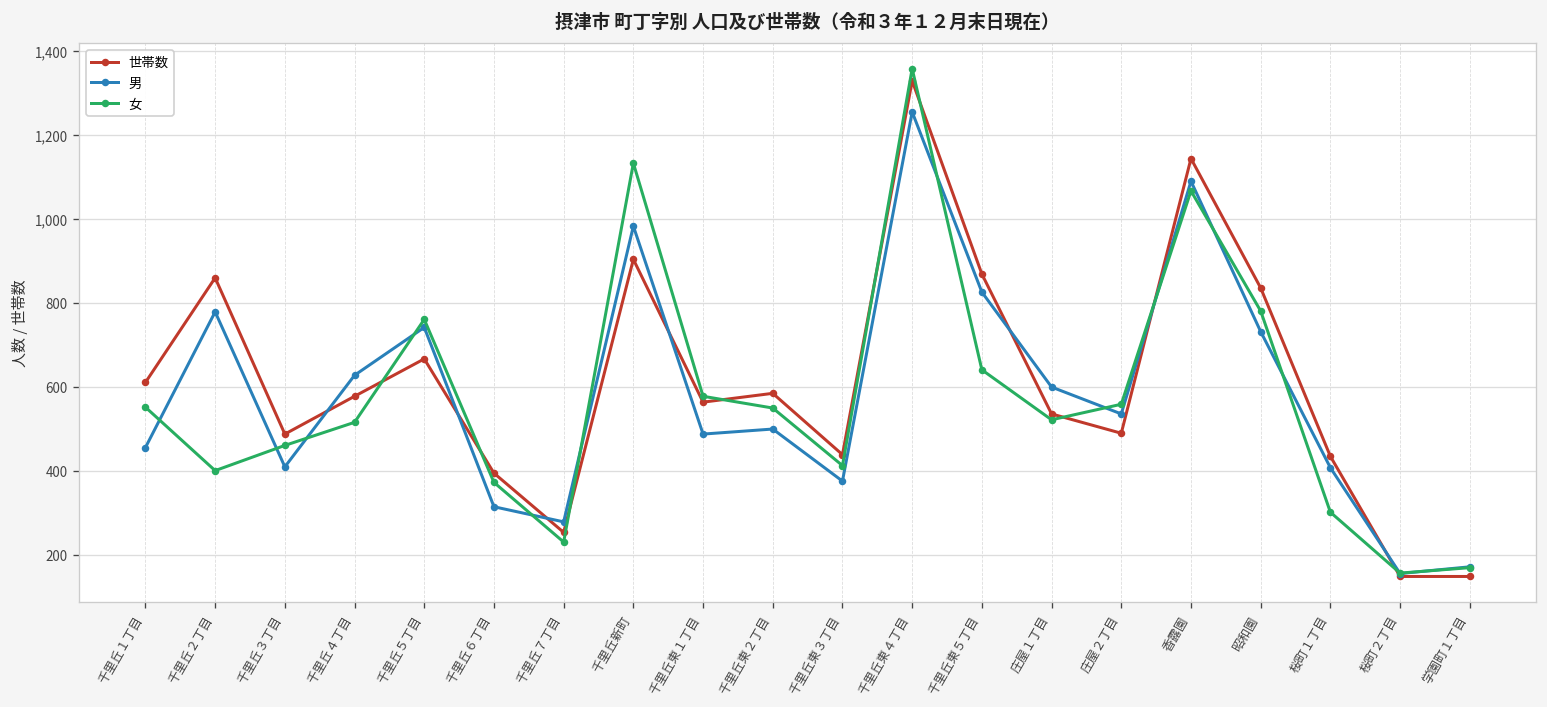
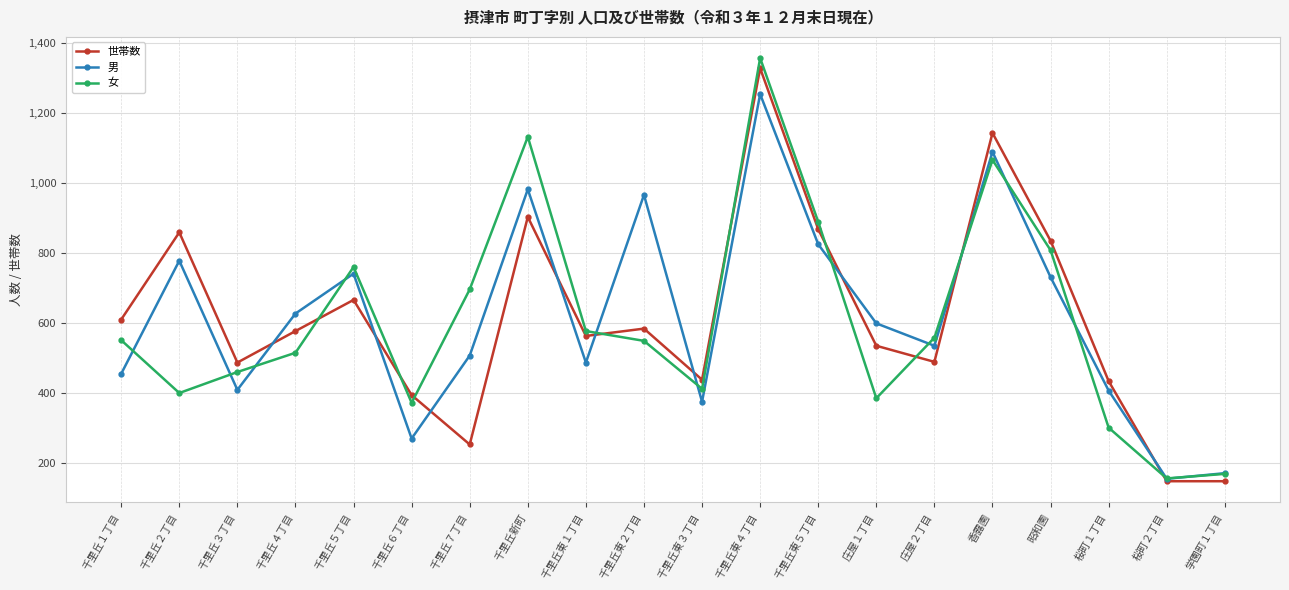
男, 千里丘６丁目: 310 -> 270
男, 千里丘７丁目: 280 -> 510
女, 千里丘７丁目: 230 -> 700
男, 千里丘東２丁目: 500 -> 970
女, 千里丘東５丁目: 640 -> 890
女, 庄屋１丁目: 520 -> 390
女, 昭和園: 780 -> 810
